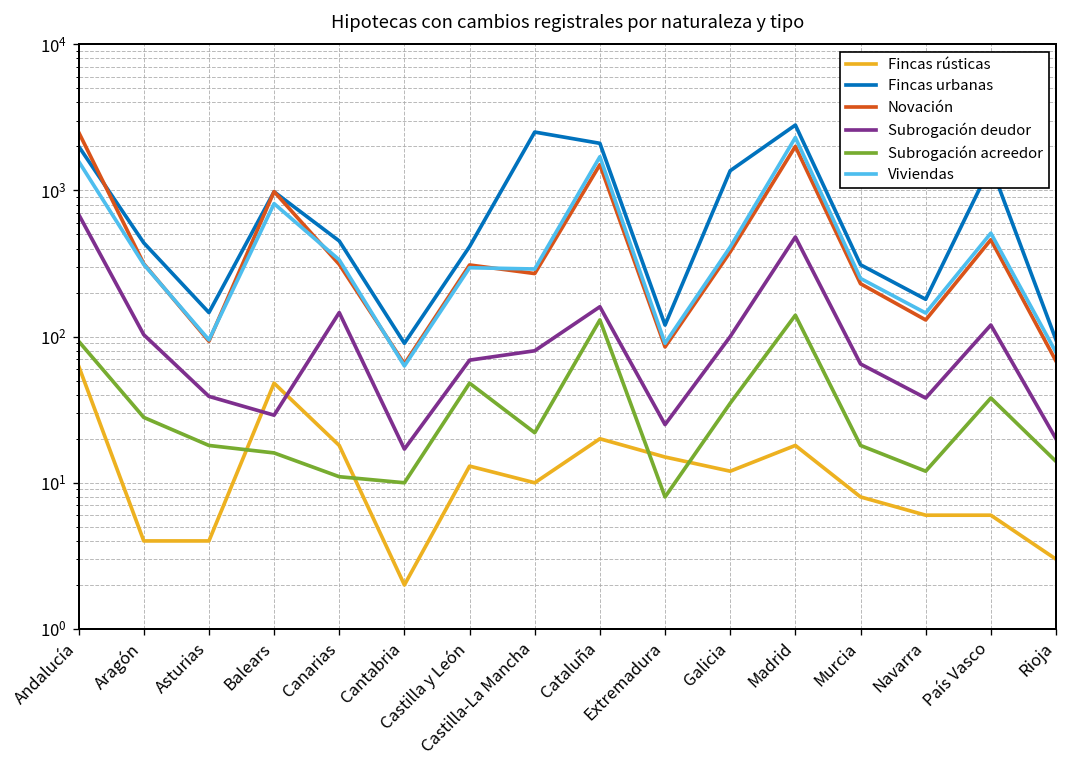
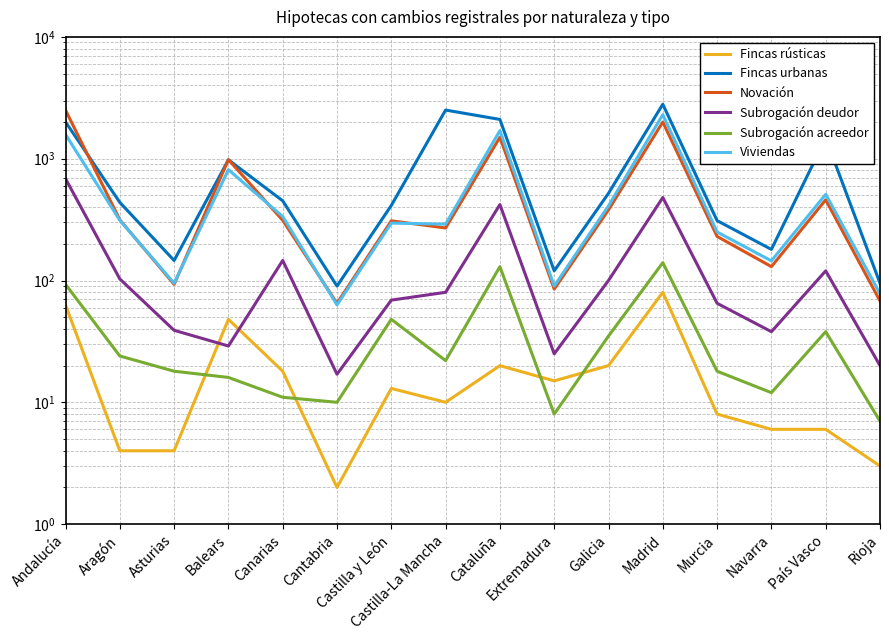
Subrogación acreedor, Aragón: 28 -> 24
Subrogación deudor, Cataluña: 160 -> 420
Fincas rústicas, Galicia: 12 -> 20
Fincas urbanas, Galicia: 1400 -> 520
Fincas rústicas, Madrid: 18 -> 80
Subrogación acreedor, Rioja: 14 -> 7
